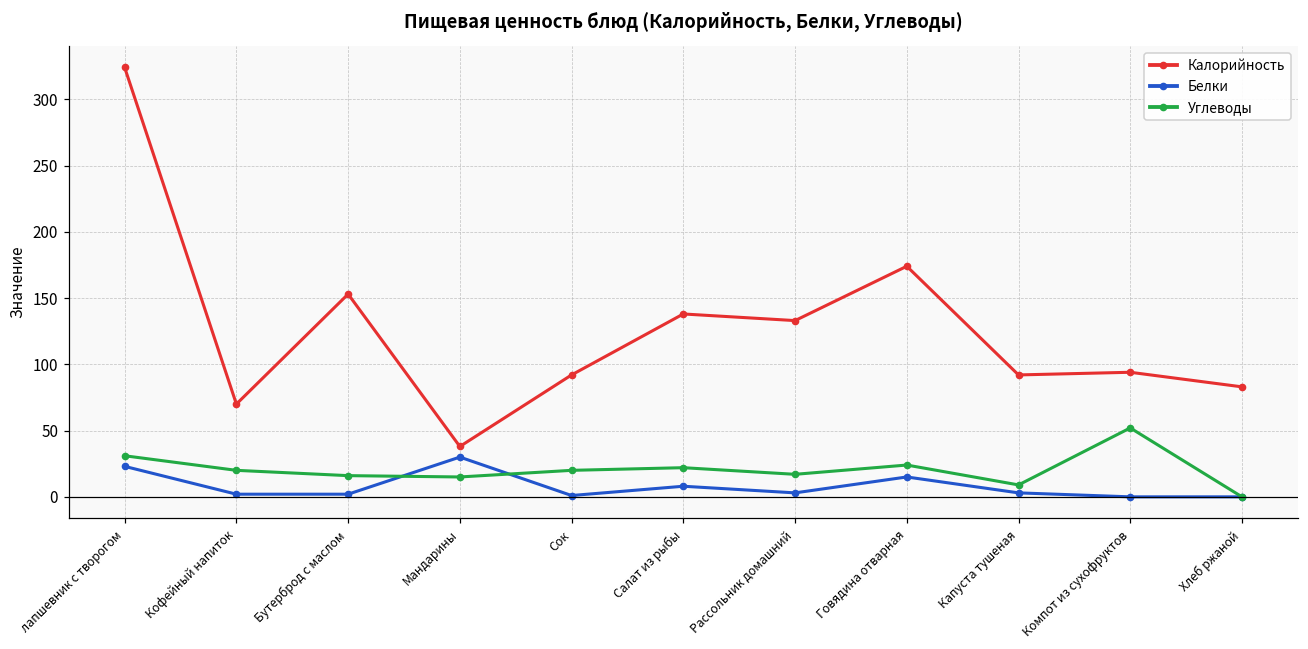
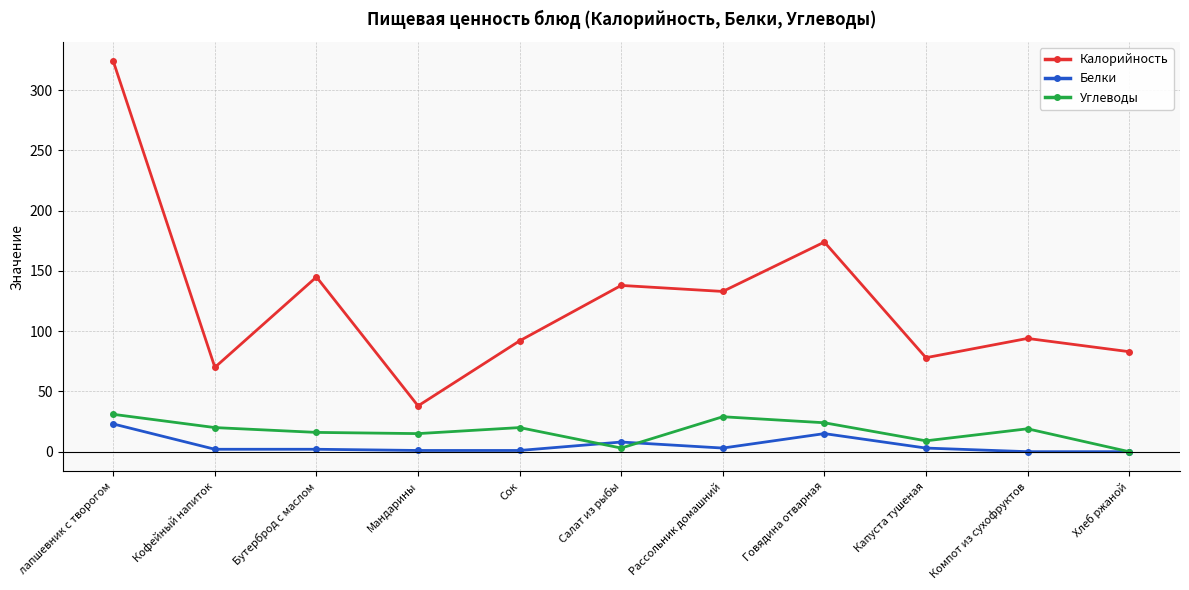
Калорийность, Бутерброд с маслом: 153 -> 145
Белки, Мандарины: 30 -> 1
Углеводы, Салат из рыбы: 22 -> 3
Углеводы, Рассольник домашний: 17 -> 29
Калорийность, Капуста тушеная: 92 -> 78
Углеводы, Компот из сухофруктов: 52 -> 19
